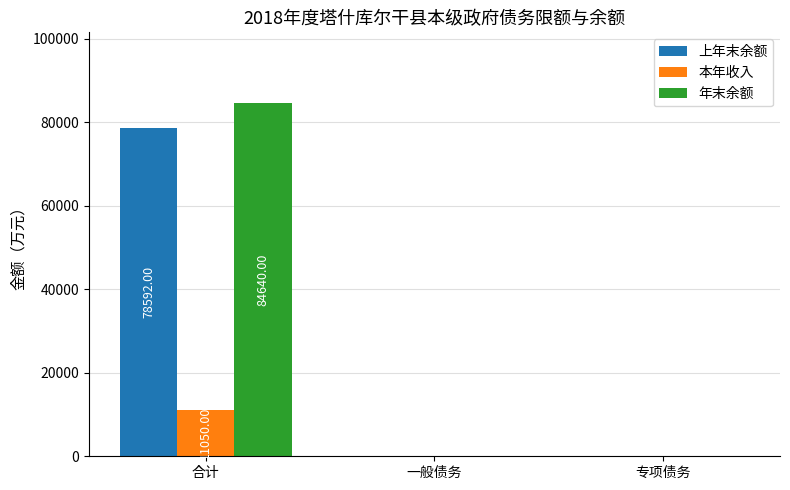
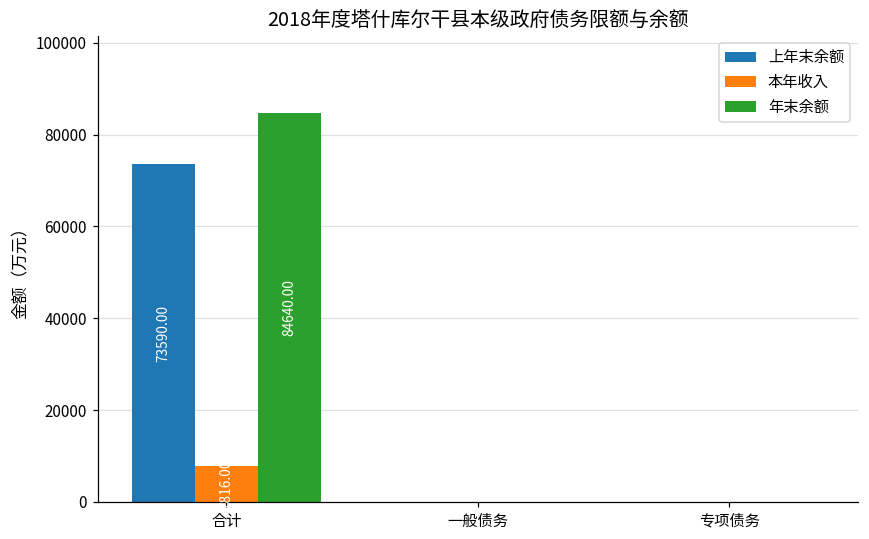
上年末余额, 合计: 78592.00 -> 73590.00
本年收入, 合计: 11050.00 -> 7816.00
